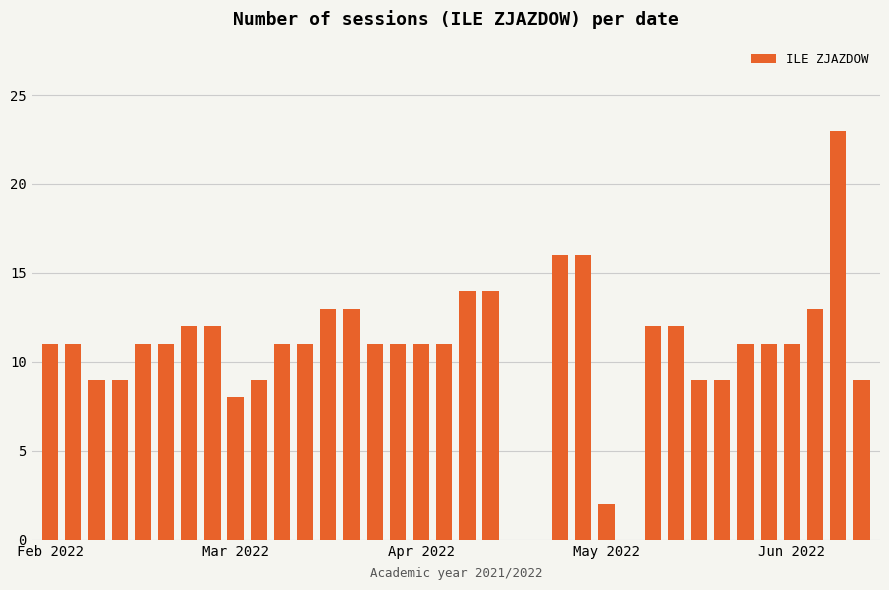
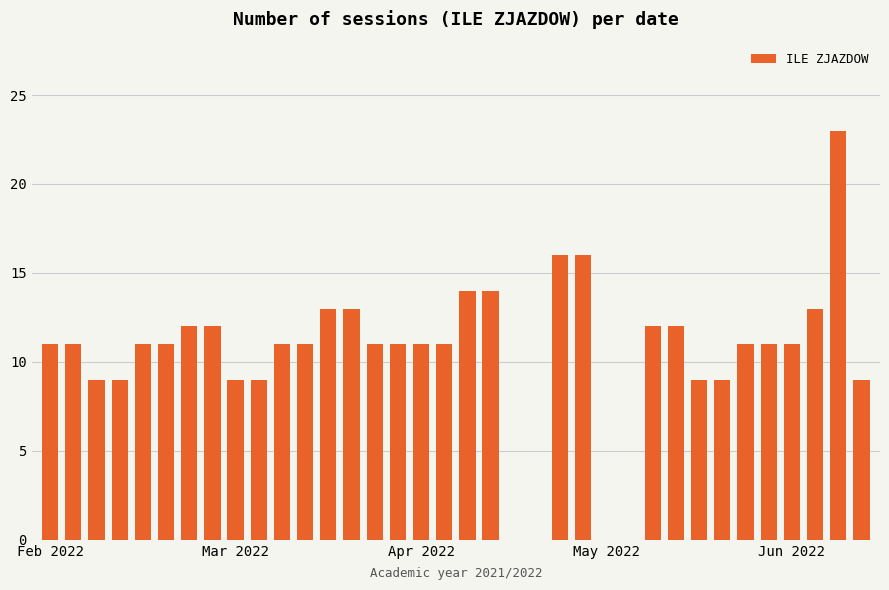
Mar 2022: 8 -> 9
May 2022: 2 -> 0
